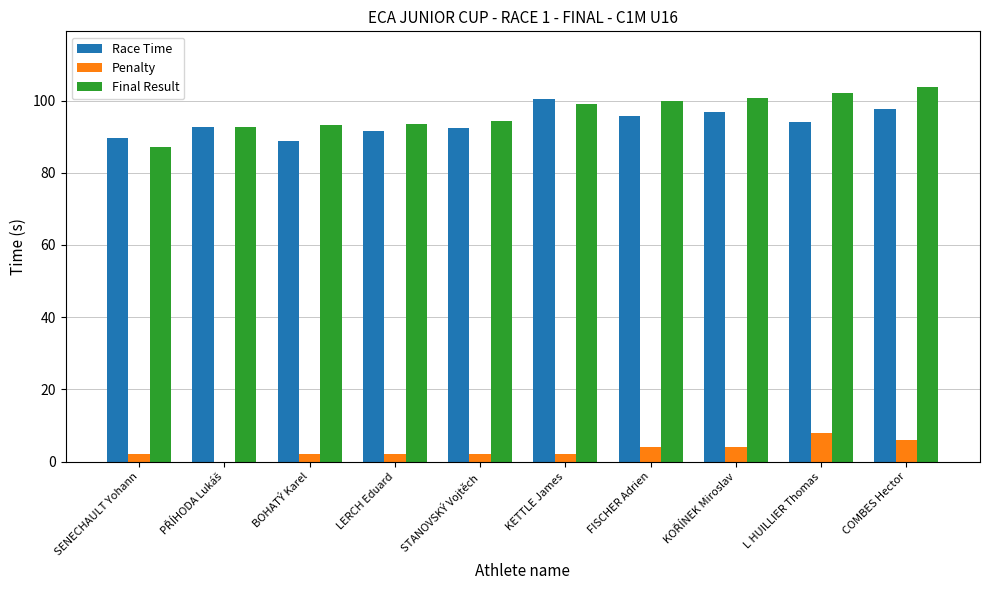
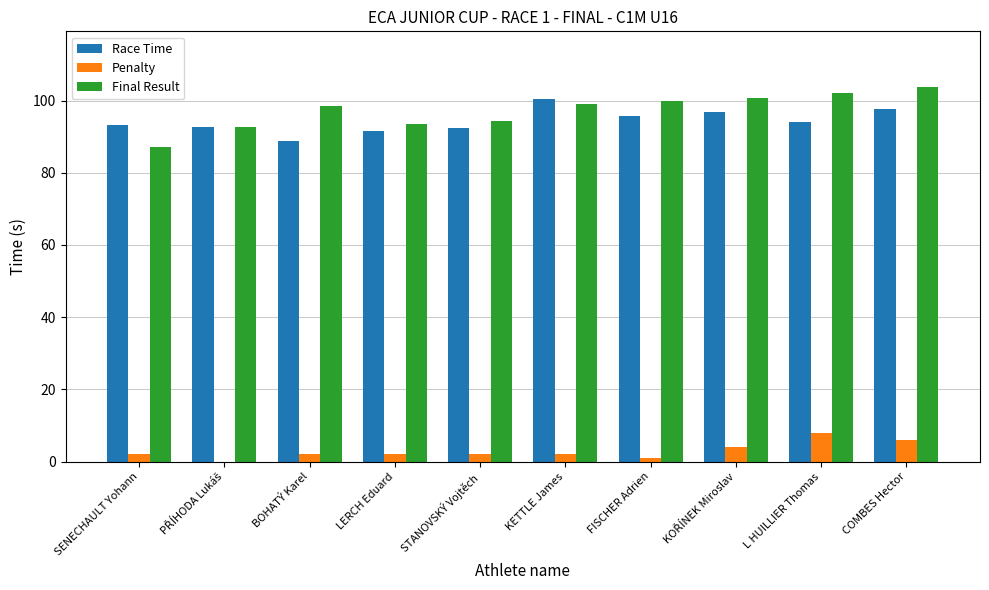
Race Time, SENECHAULT Yohann: 90 -> 93
Final Result, BOHATÝ Karel: 93 -> 99
Penalty, FISCHER Adrien: 4 -> 1
